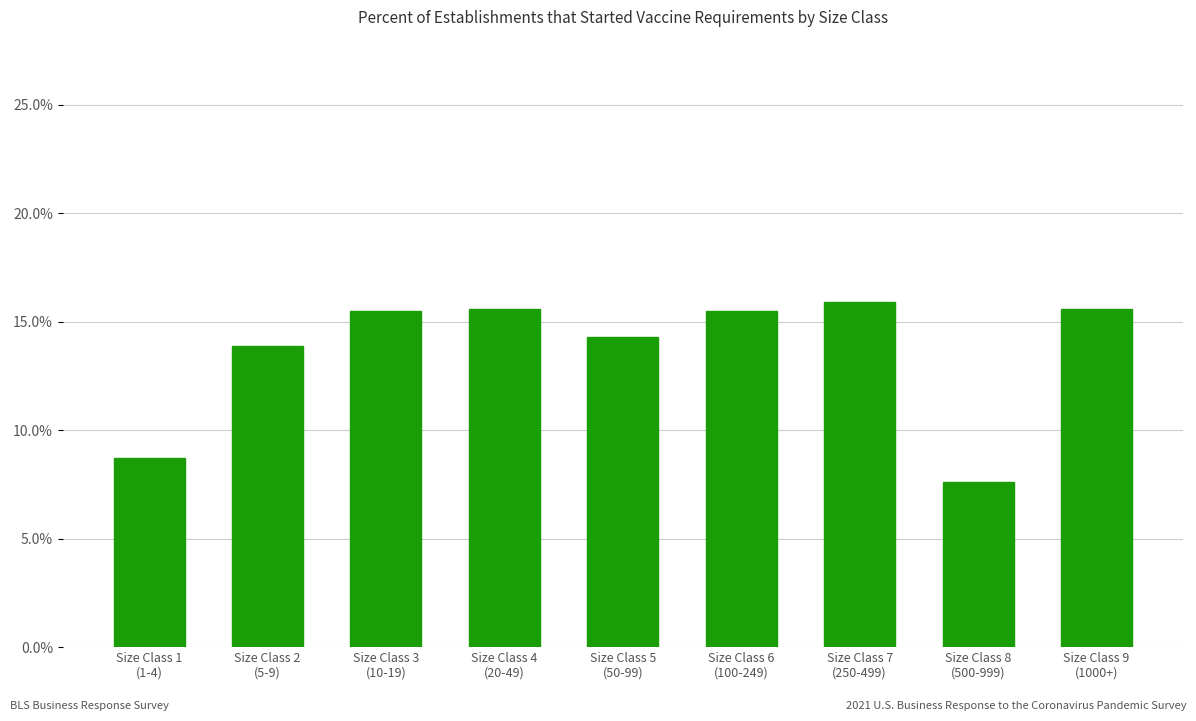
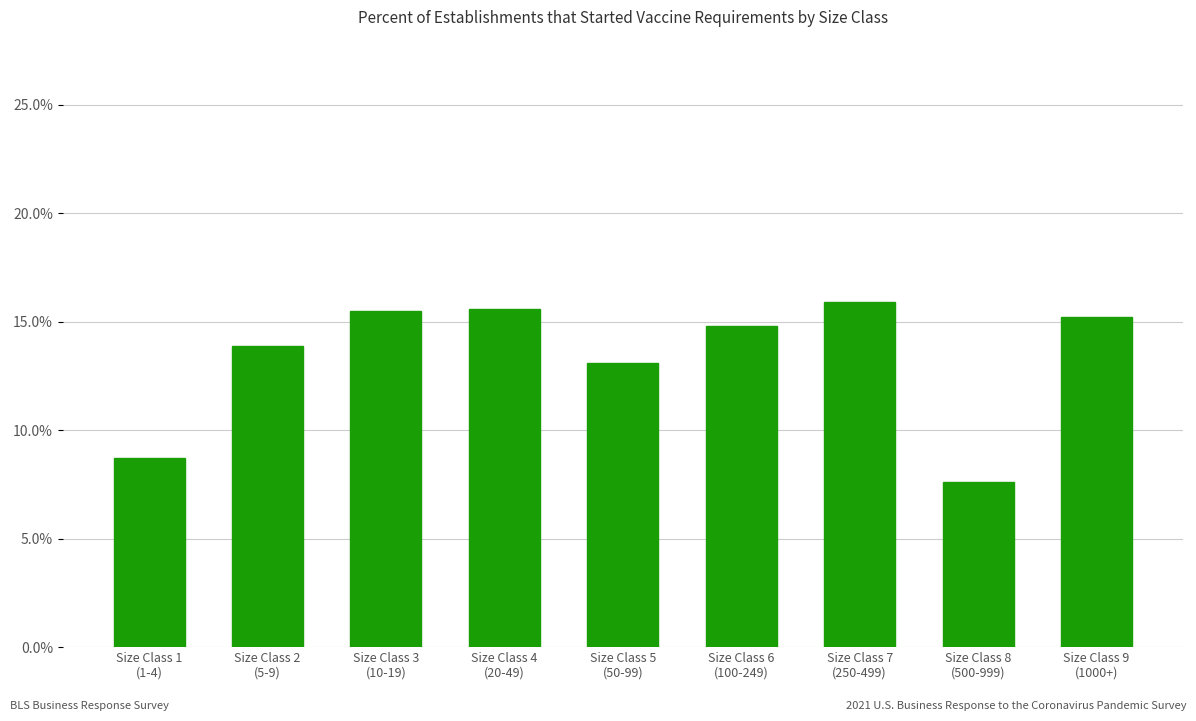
Size Class 5 (50-99): 14.3% -> 13.1%
Size Class 6 (100-249): 15.5% -> 14.8%
Size Class 9 (1000+): 15.6% -> 15.2%
